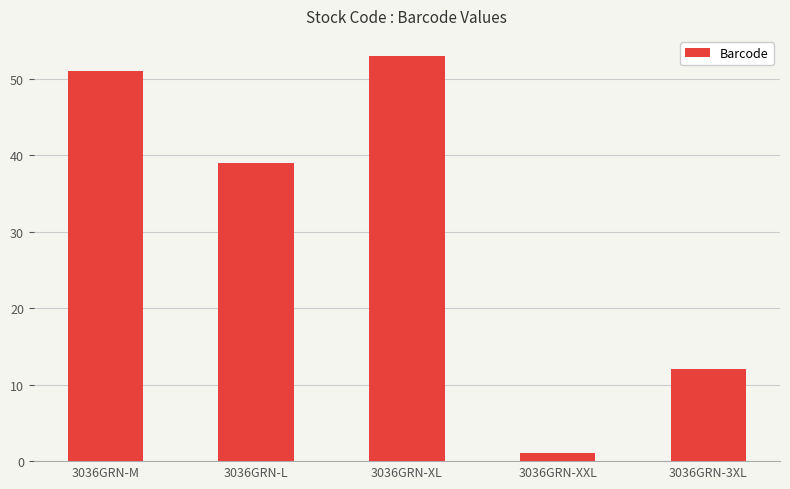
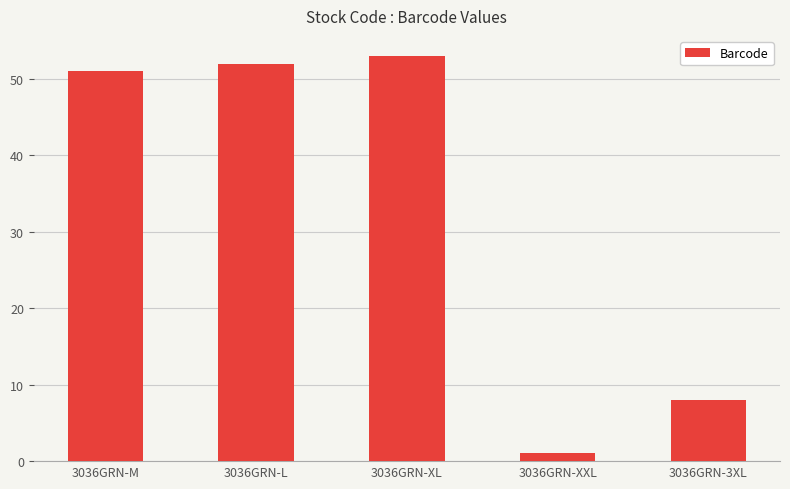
3036GRN-L: 39 -> 52
3036GRN-3XL: 12 -> 8
